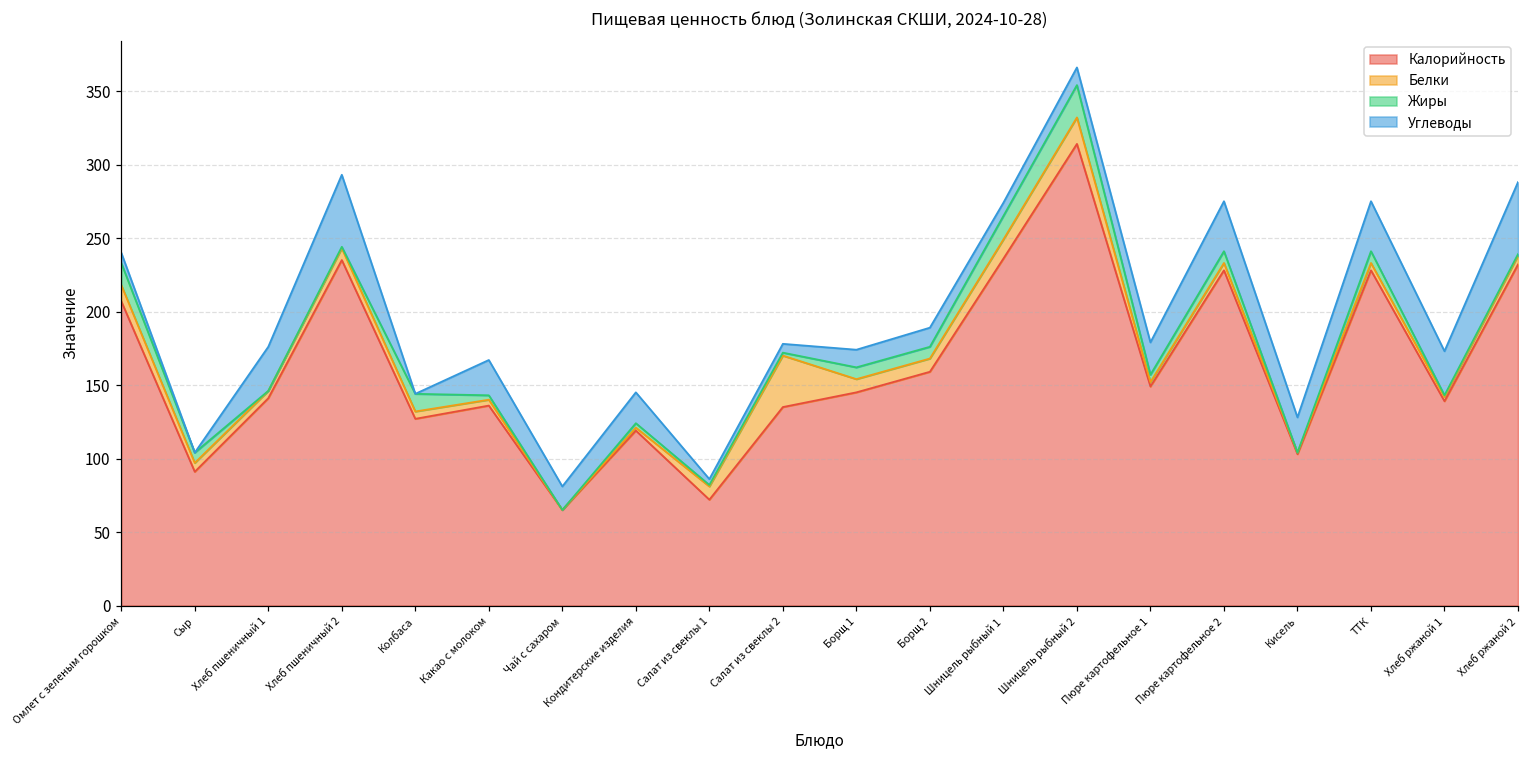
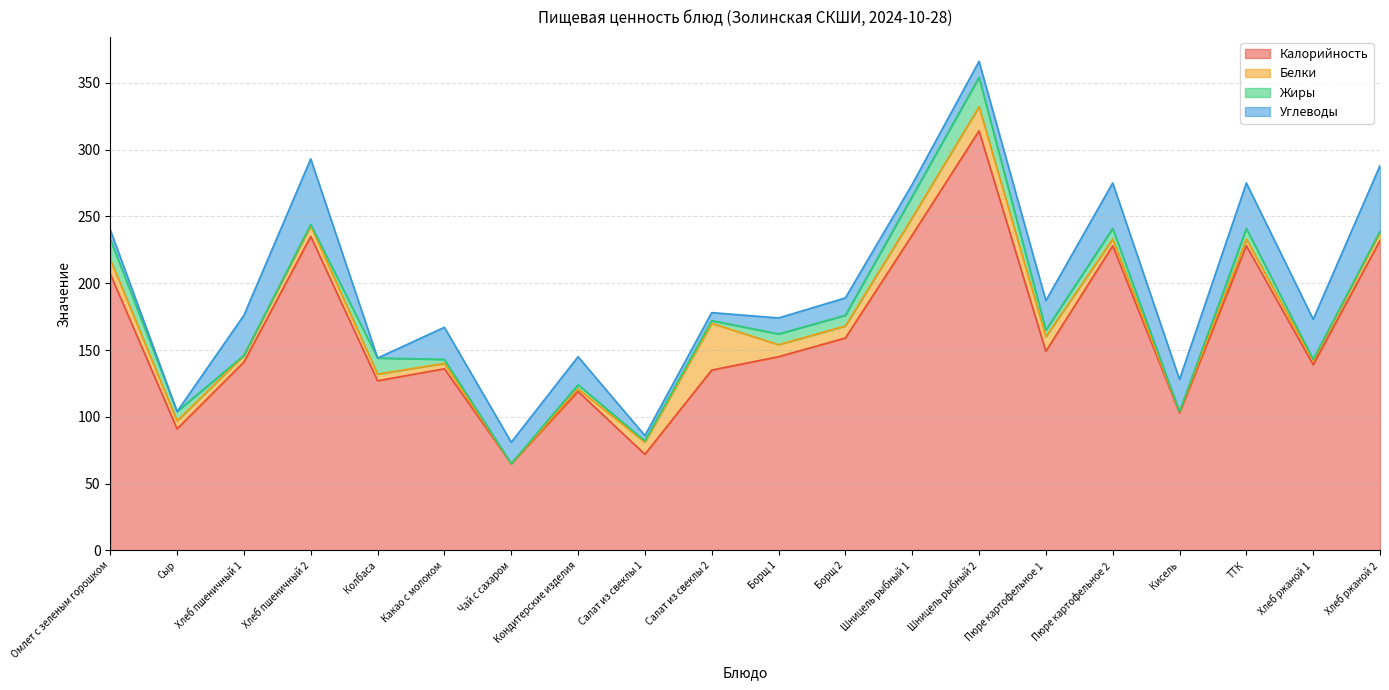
Белки, Пюре картофельное 1: 3 -> 11
